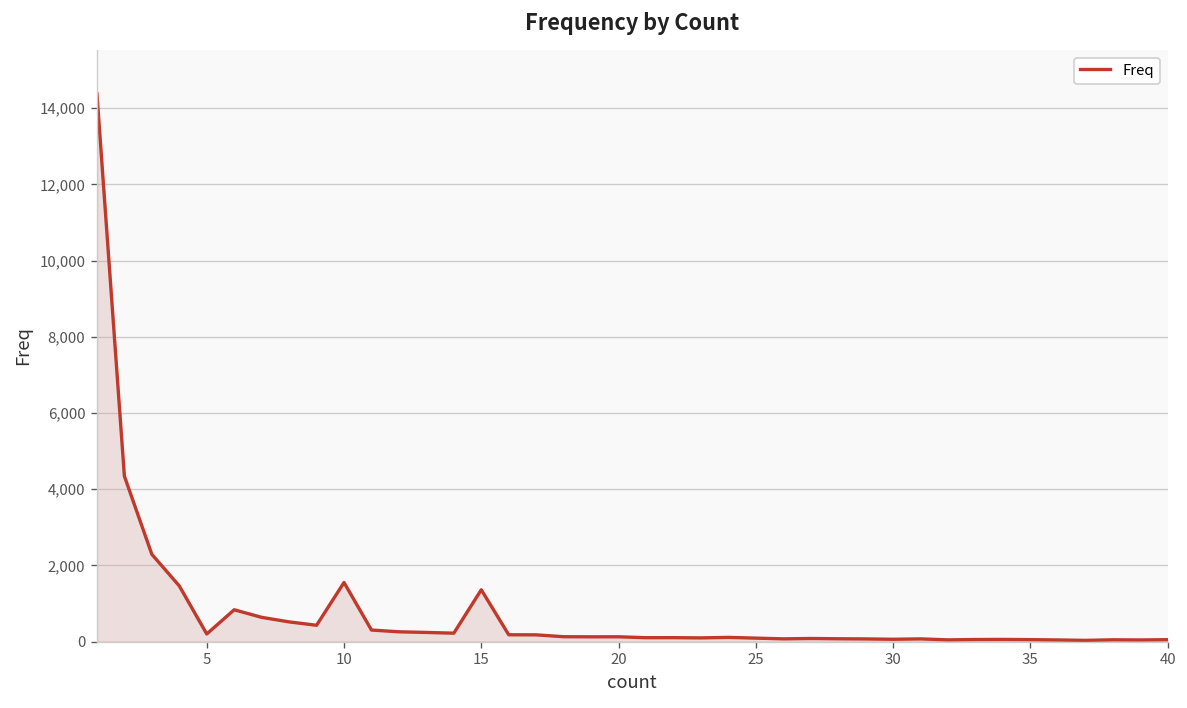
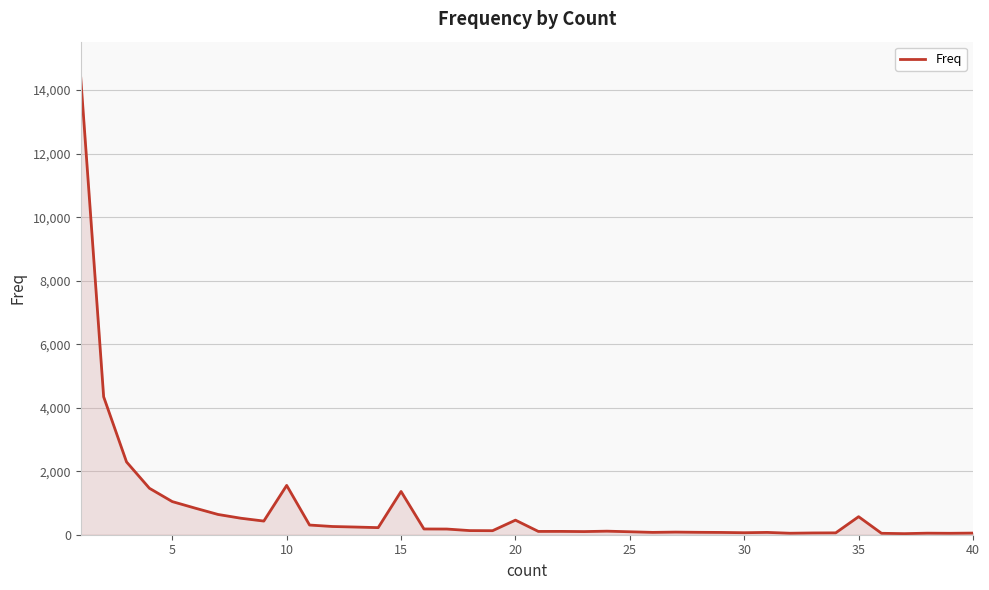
5: 200 -> 1,000
20: 100 -> 500
35: 100 -> 600
